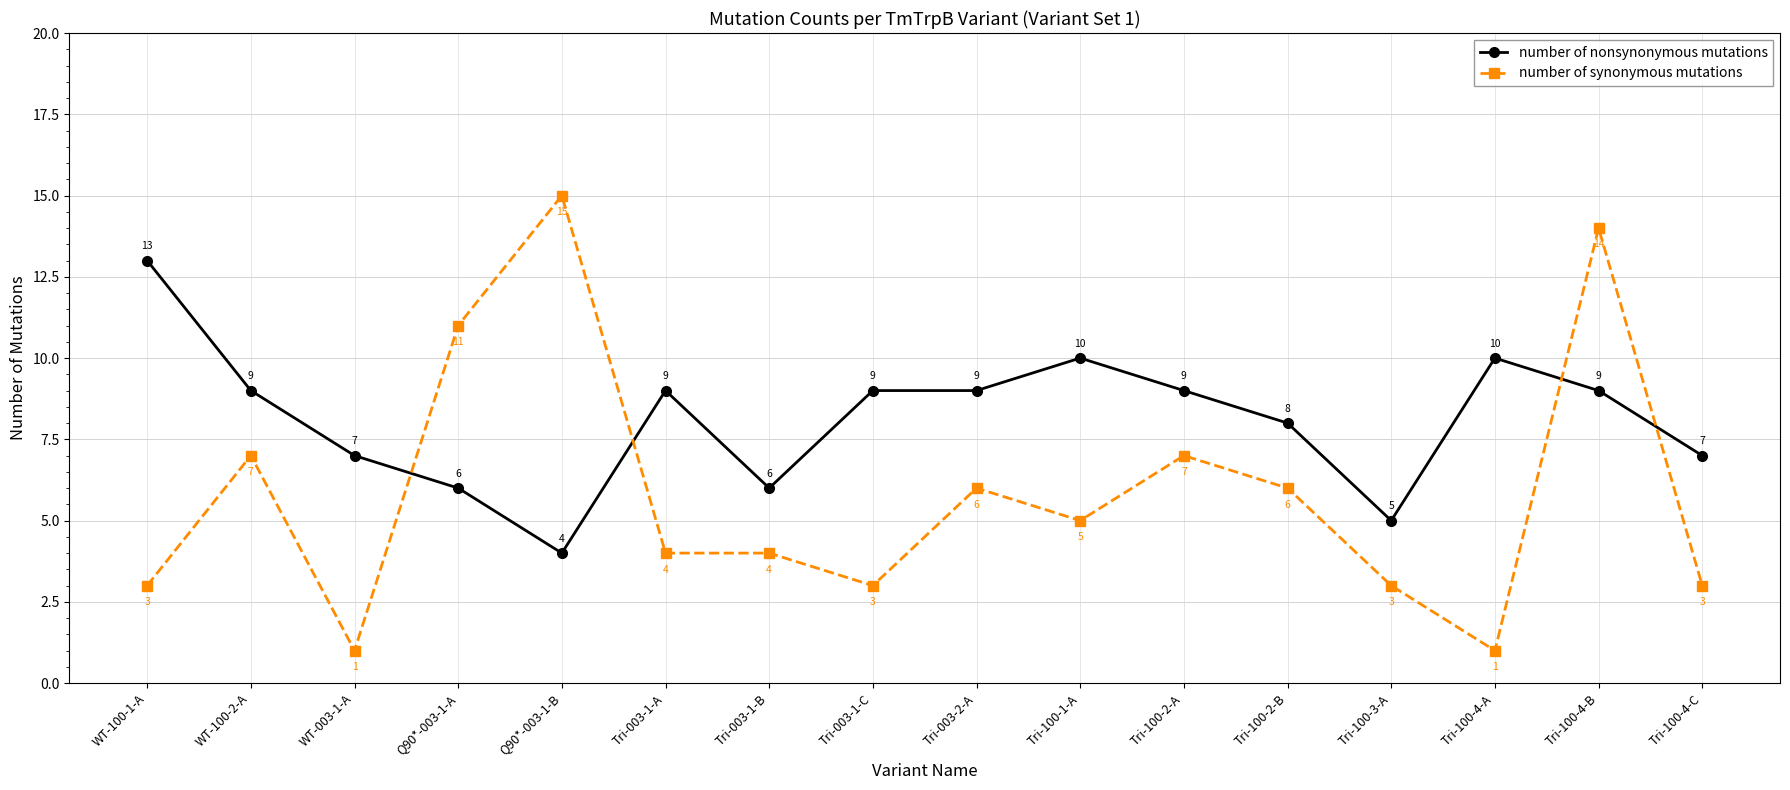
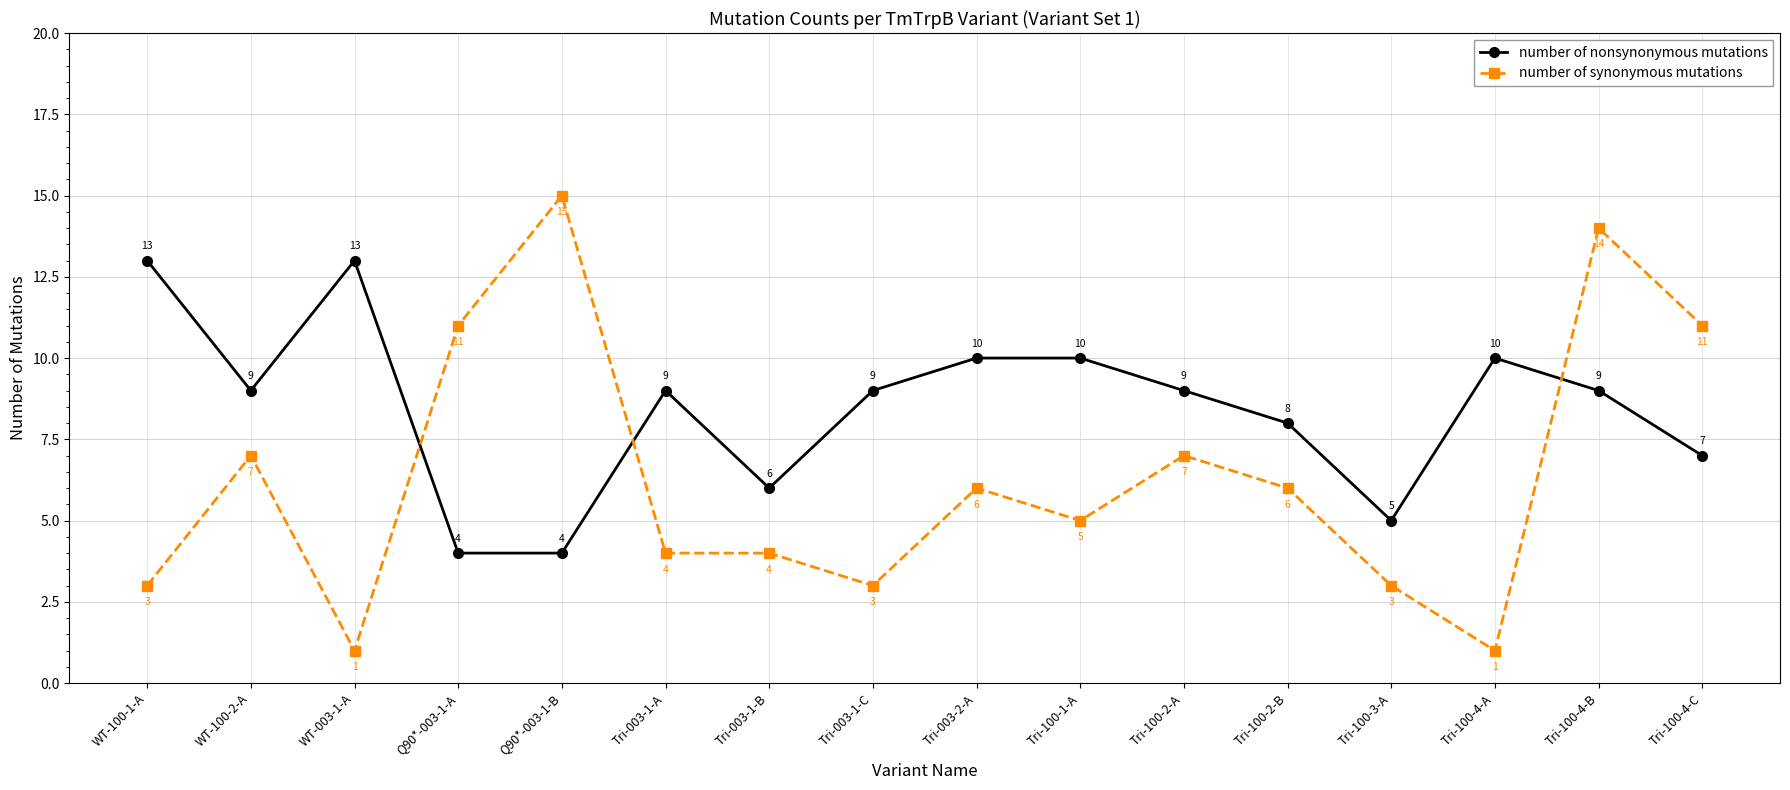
number of nonsynonymous mutations, WT-003-1-A: 7 -> 13
number of nonsynonymous mutations, Q90*-003-1-A: 6 -> 4
number of nonsynonymous mutations, Tri-003-2-A: 9 -> 10
number of synonymous mutations, Tri-100-4-C: 3 -> 11
